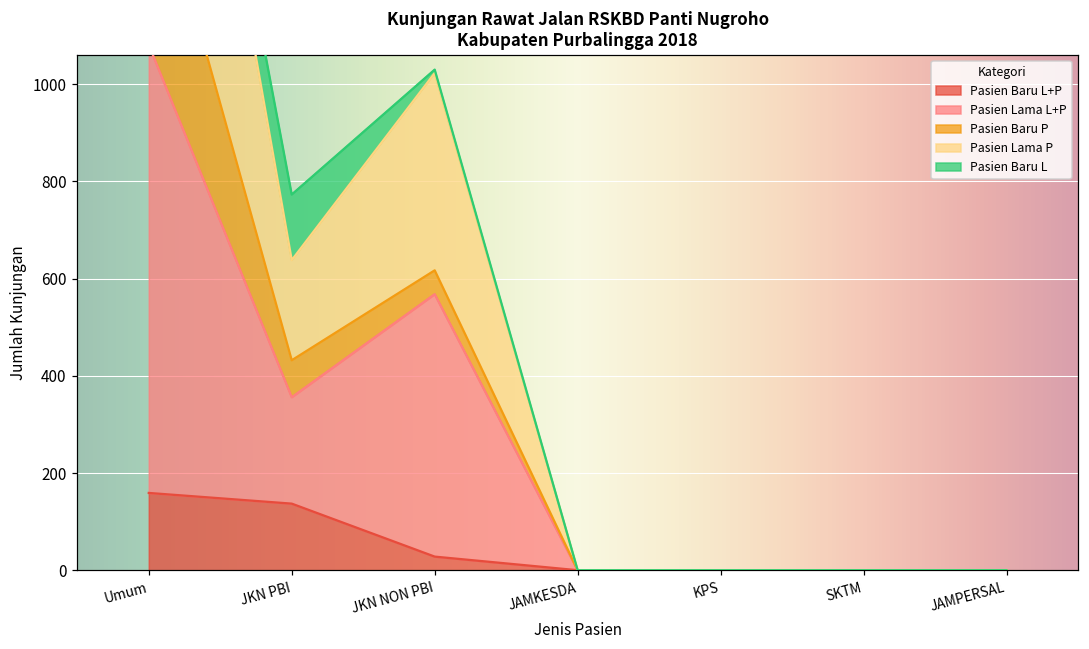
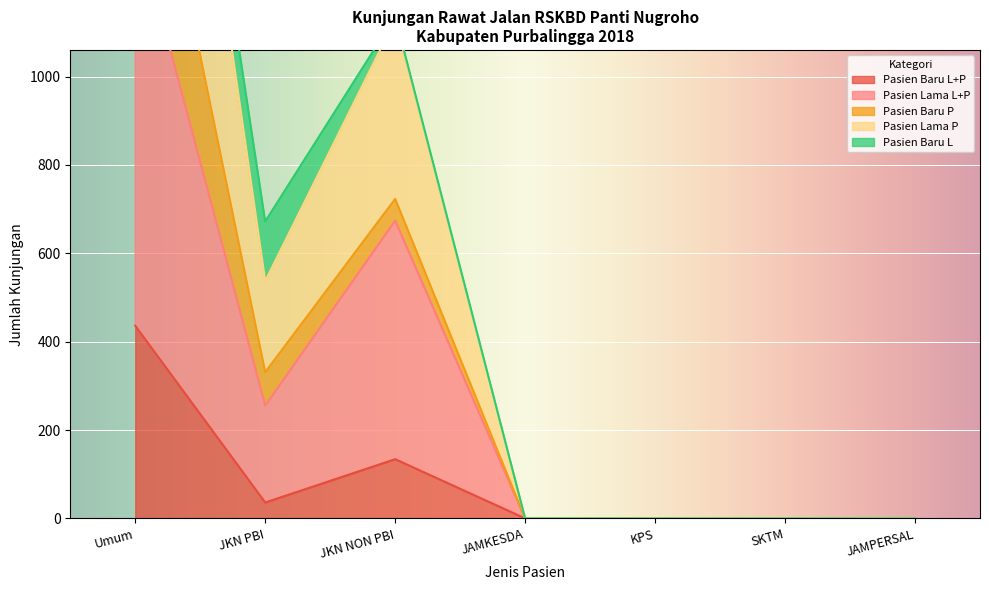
Pasien Baru L+P, Umum: 160 -> 440
Pasien Baru L+P, JKN PBI: 140 -> 40
Pasien Baru L+P, JKN NON PBI: 30 -> 130
